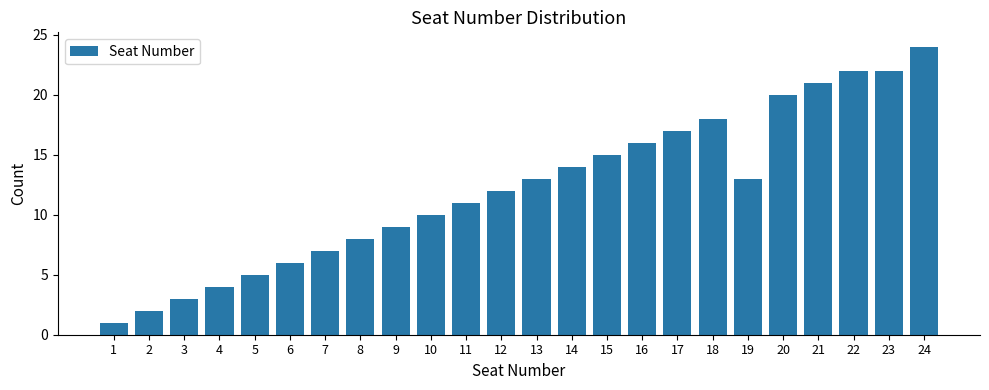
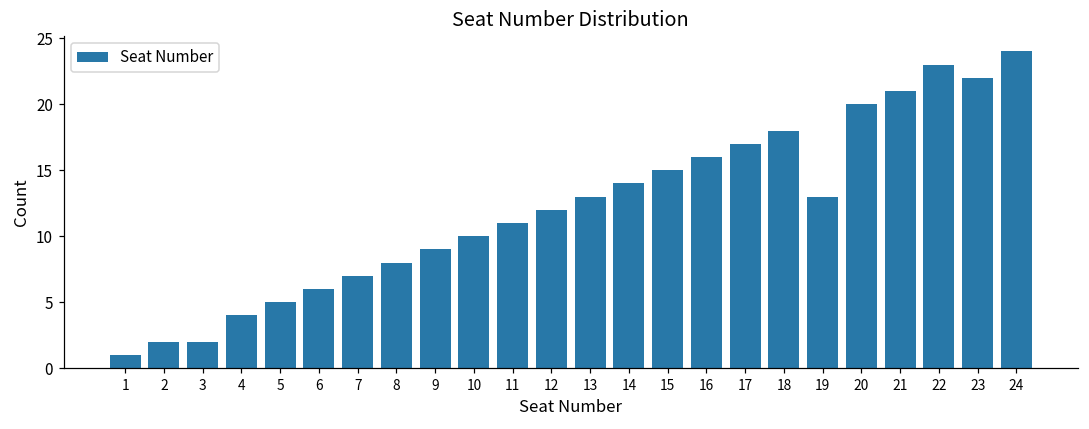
3: 3 -> 2
22: 22 -> 23
